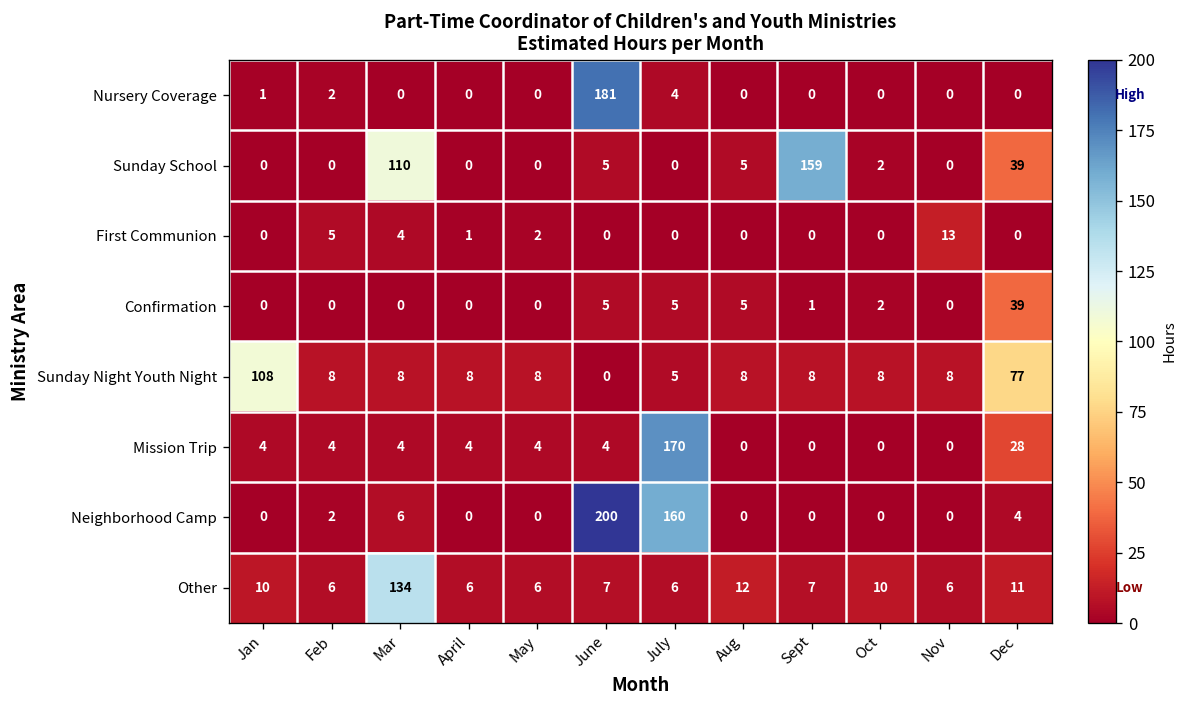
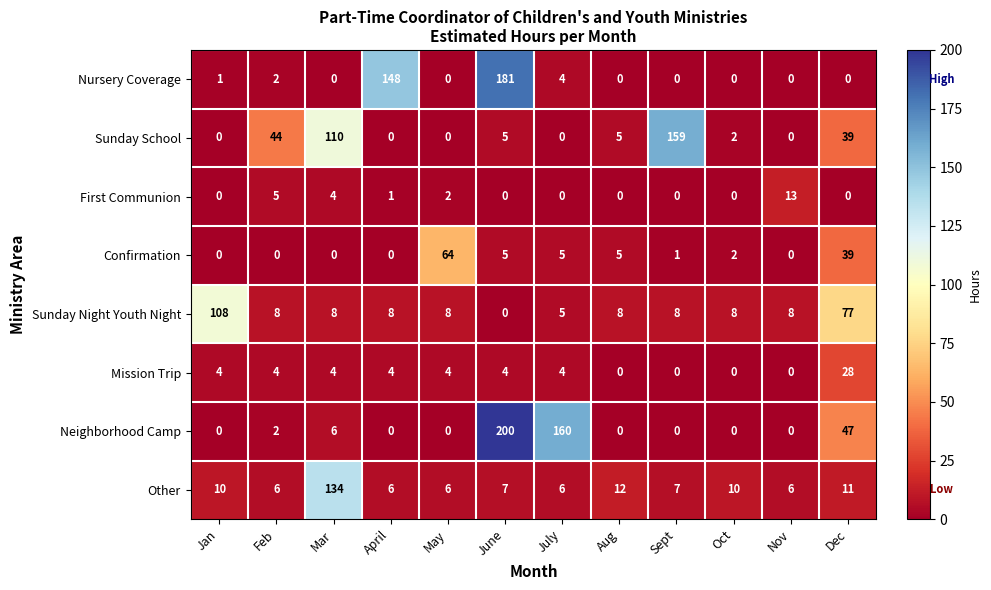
Nursery Coverage, April: 0 -> 148
Sunday School, Feb: 0 -> 44
Confirmation, May: 0 -> 64
Mission Trip, July: 170 -> 4
Neighborhood Camp, Dec: 4 -> 47
